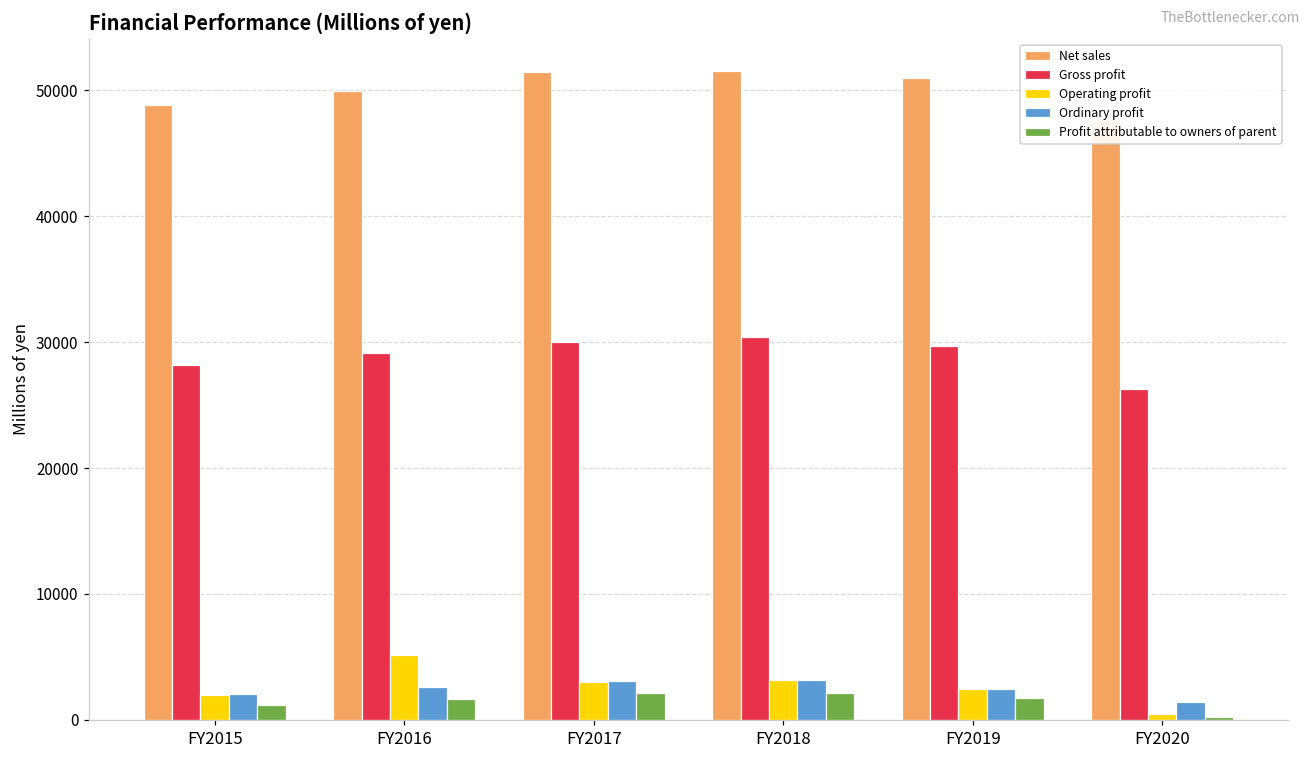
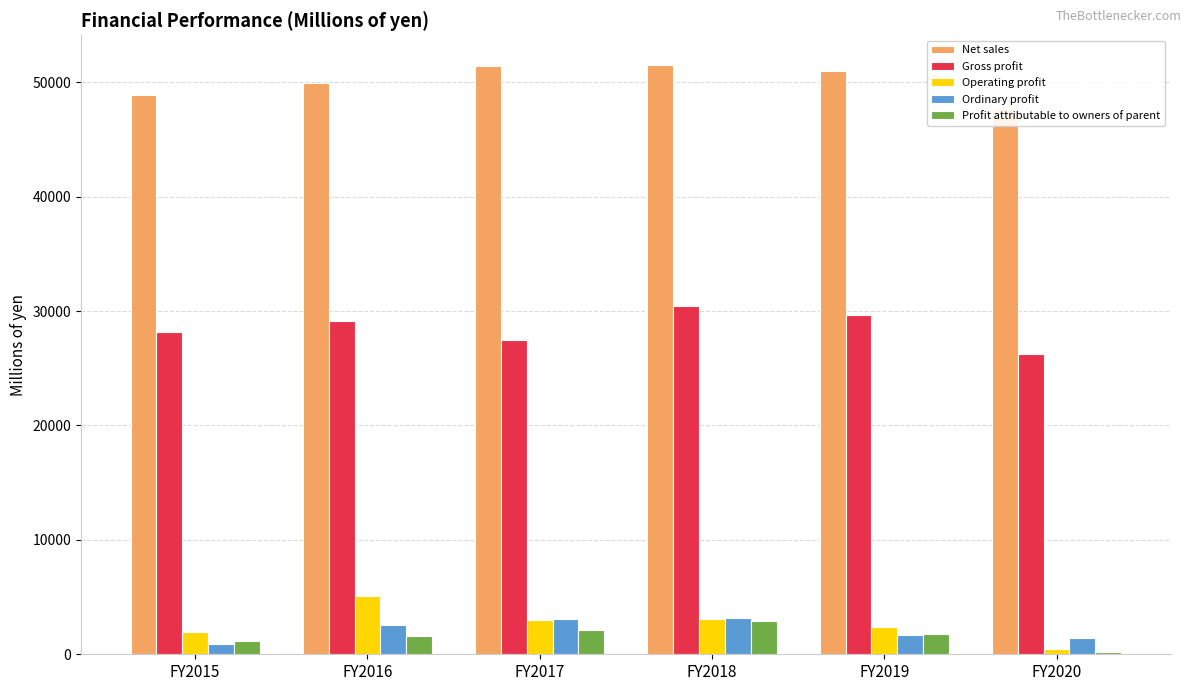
Ordinary profit, FY2015: 2000 -> 900
Gross profit, FY2017: 30000 -> 27400
Profit attributable to owners of parent, FY2018: 2100 -> 2900
Ordinary profit, FY2019: 2500 -> 1700
